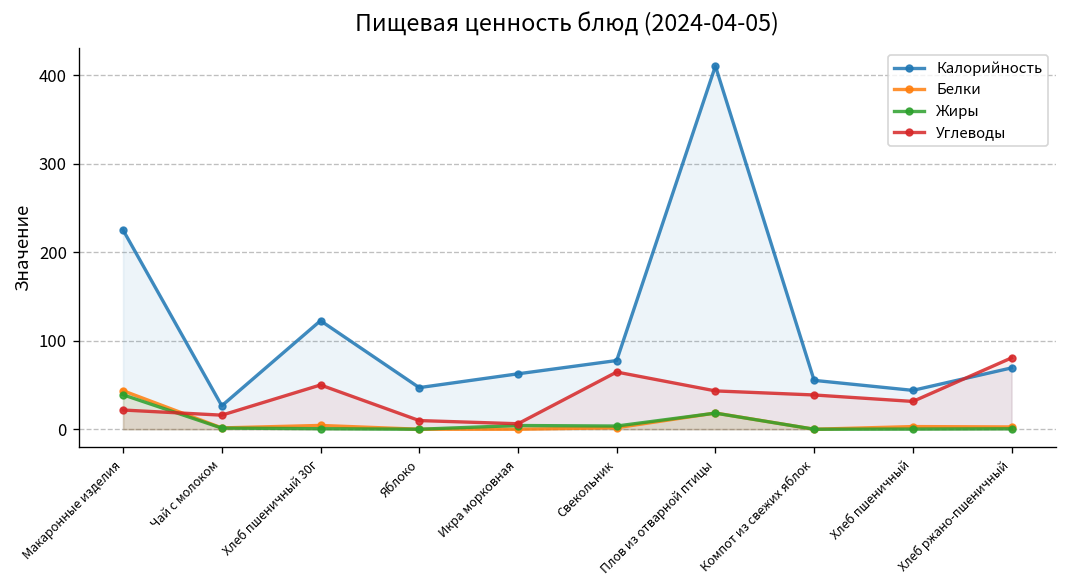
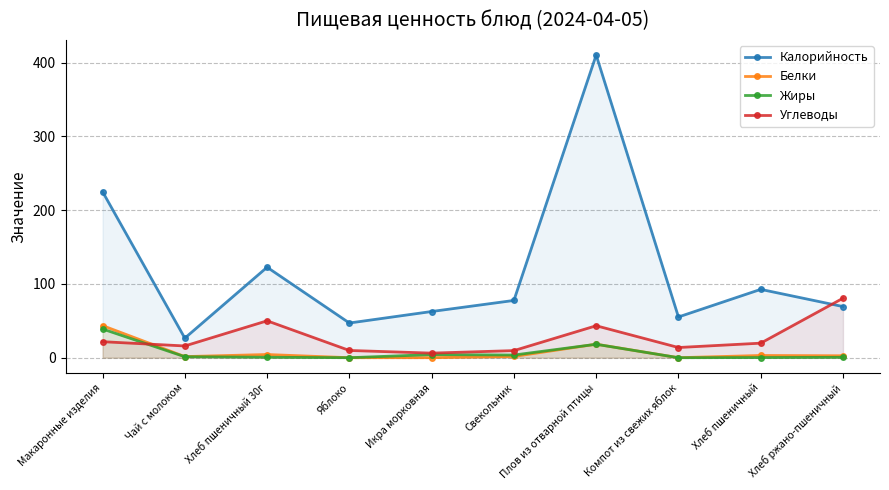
Углеводы, Свекольник: 60 -> 10
Углеводы, Компот из свежих яблок: 40 -> 10
Калорийность, Хлеб пшеничный: 40 -> 90
Углеводы, Хлеб пшеничный: 30 -> 20
